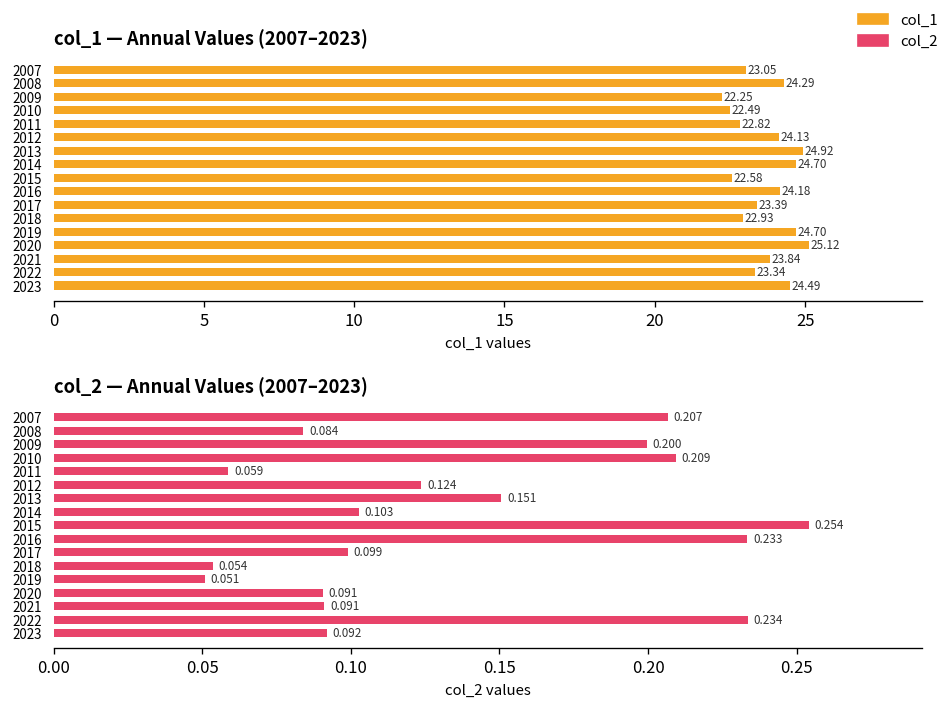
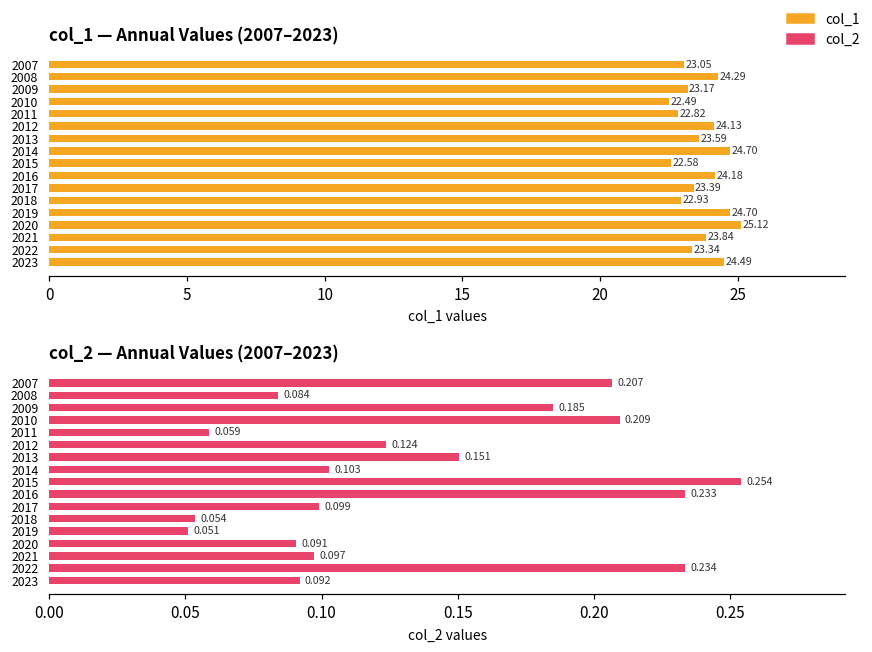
col_1 — Annual Values (2007–2023), 2009: 22.25 -> 23.17
col_1 — Annual Values (2007–2023), 2013: 24.92 -> 23.59
col_2 — Annual Values (2007–2023), 2009: 0.200 -> 0.185
col_2 — Annual Values (2007–2023), 2021: 0.091 -> 0.097
